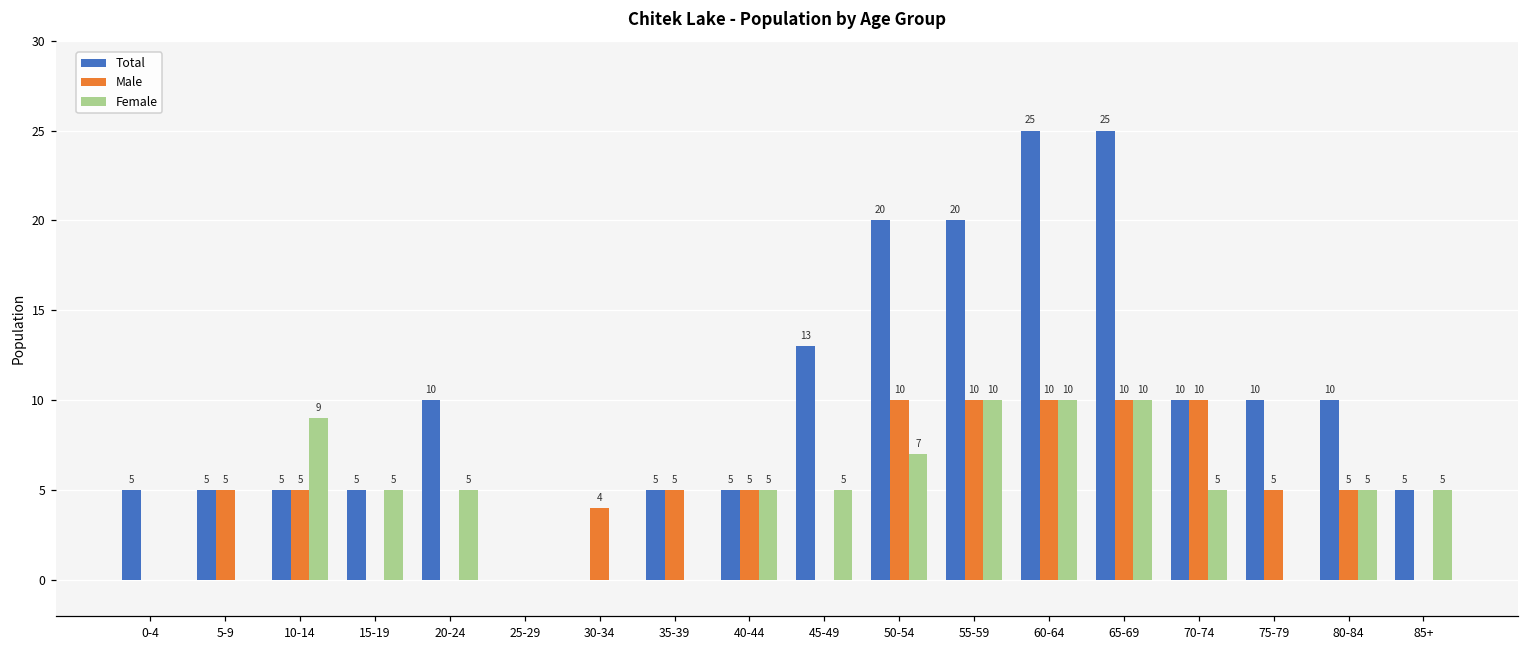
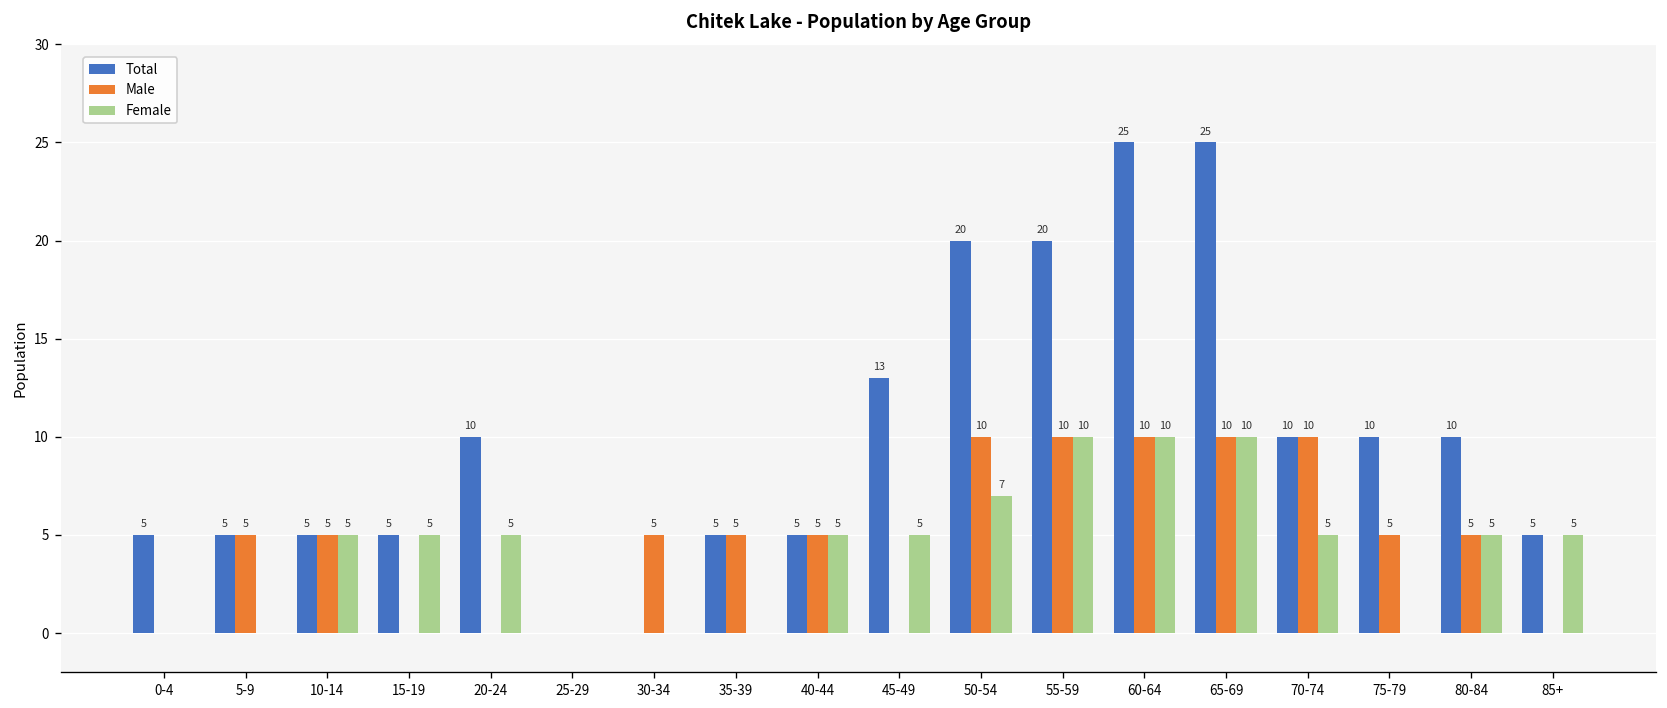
Female, 10-14: 9 -> 5
Male, 30-34: 4 -> 5
